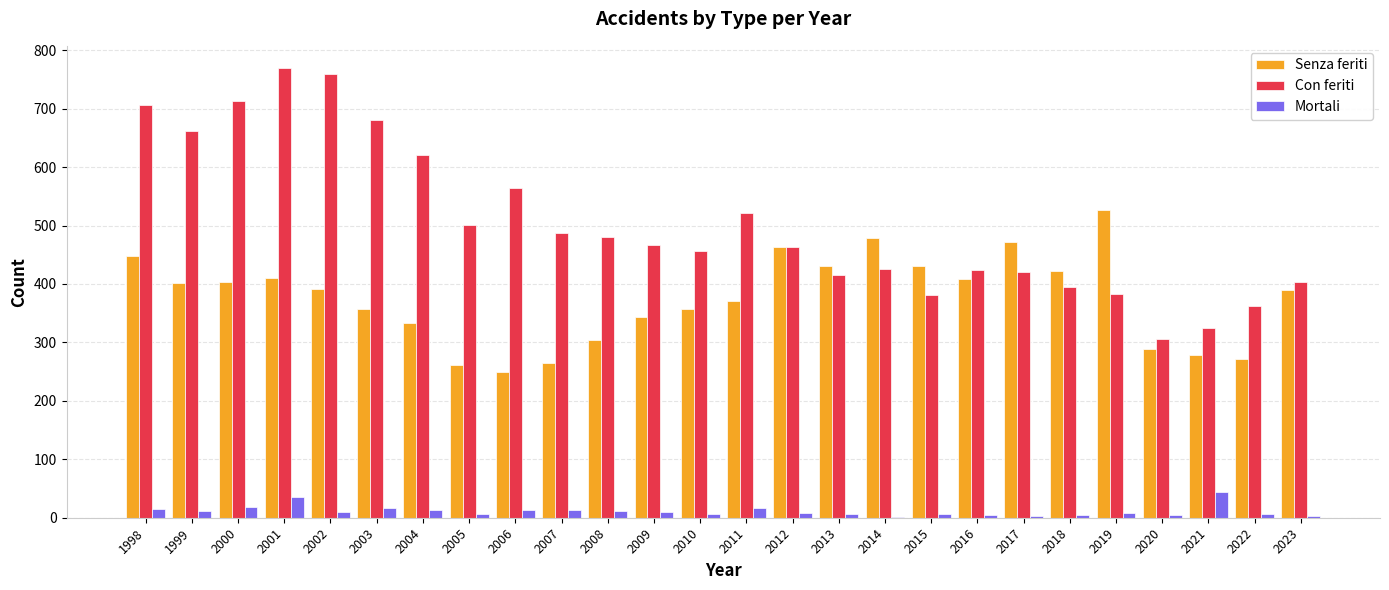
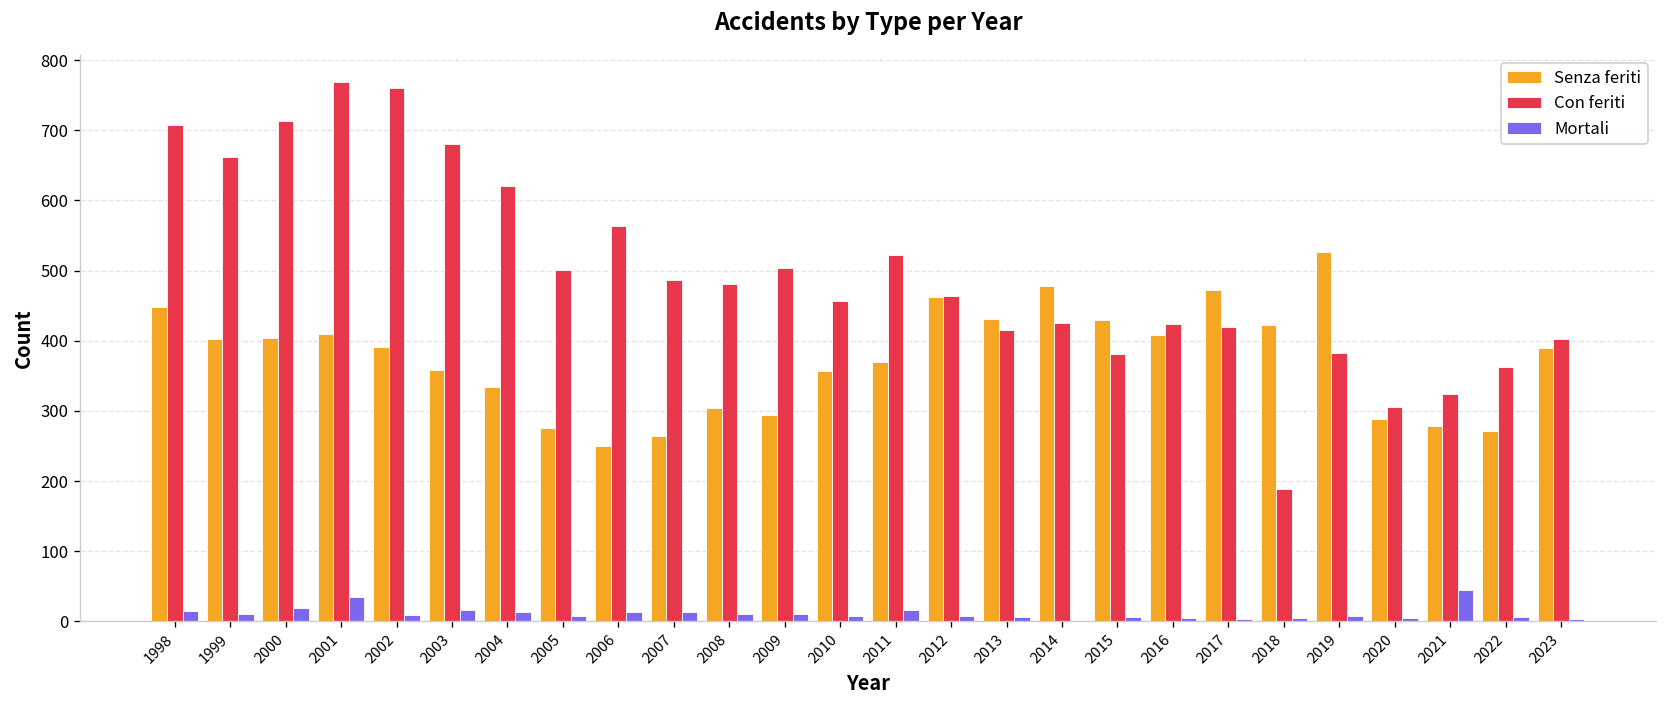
Senza feriti, 2005: 260 -> 280
Senza feriti, 2009: 340 -> 290
Con feriti, 2009: 470 -> 500
Con feriti, 2018: 400 -> 190
